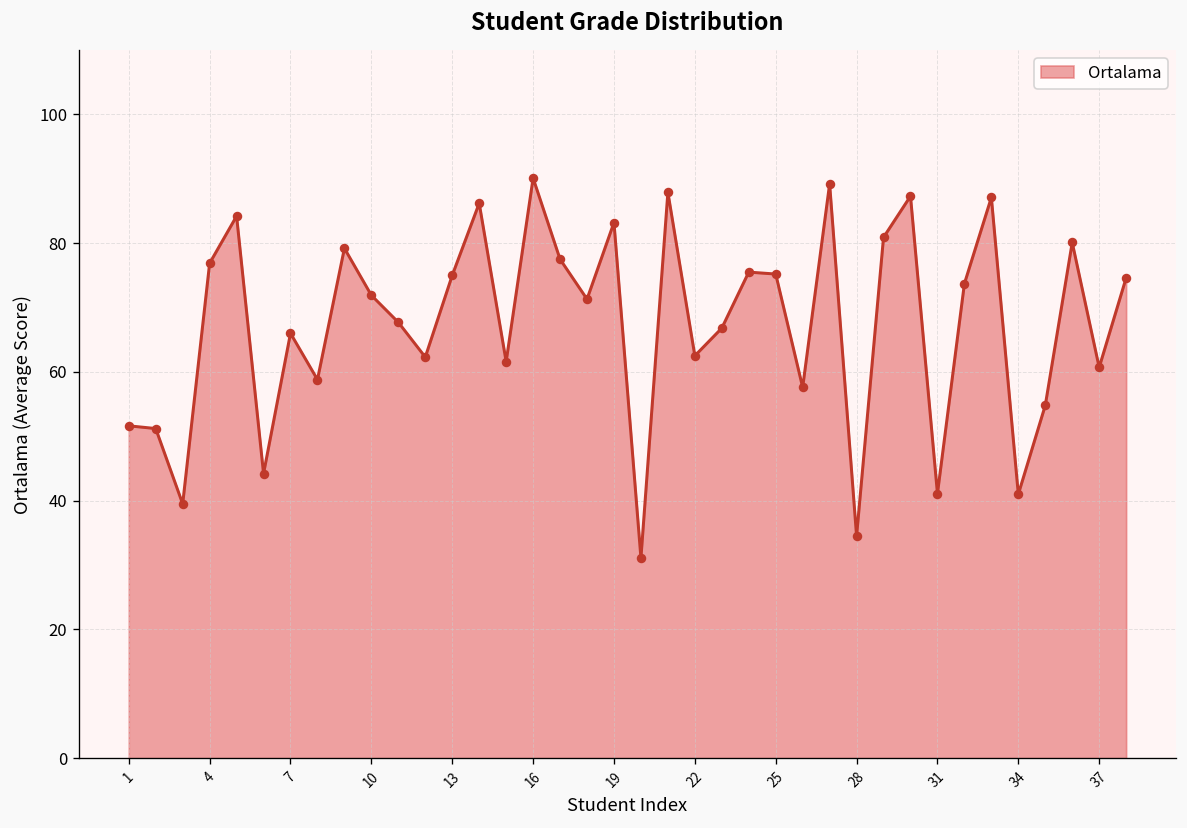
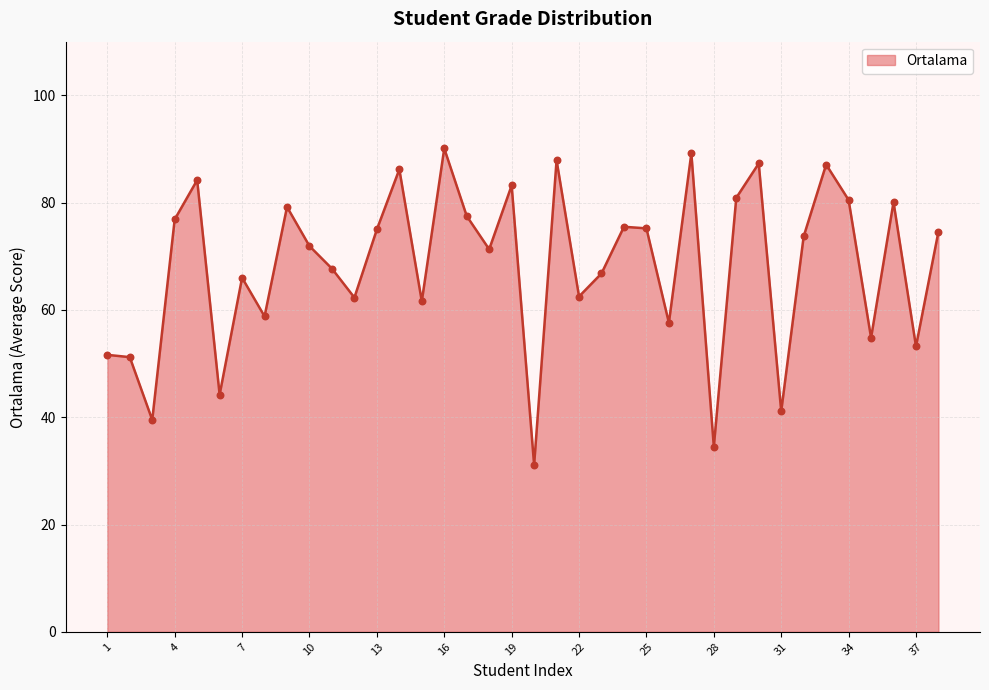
34: 41 -> 81
37: 61 -> 53
